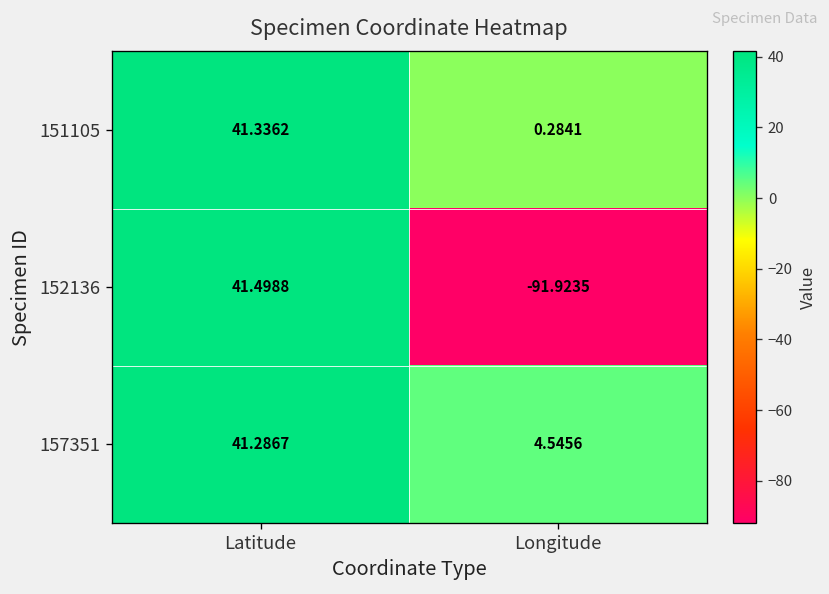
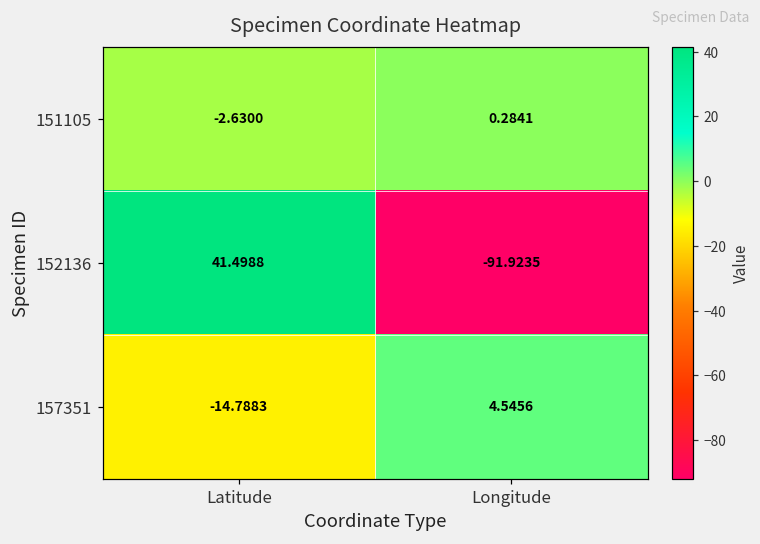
151105, Latitude: 41.3362 -> -2.6300
157351, Latitude: 41.2867 -> -14.7883
